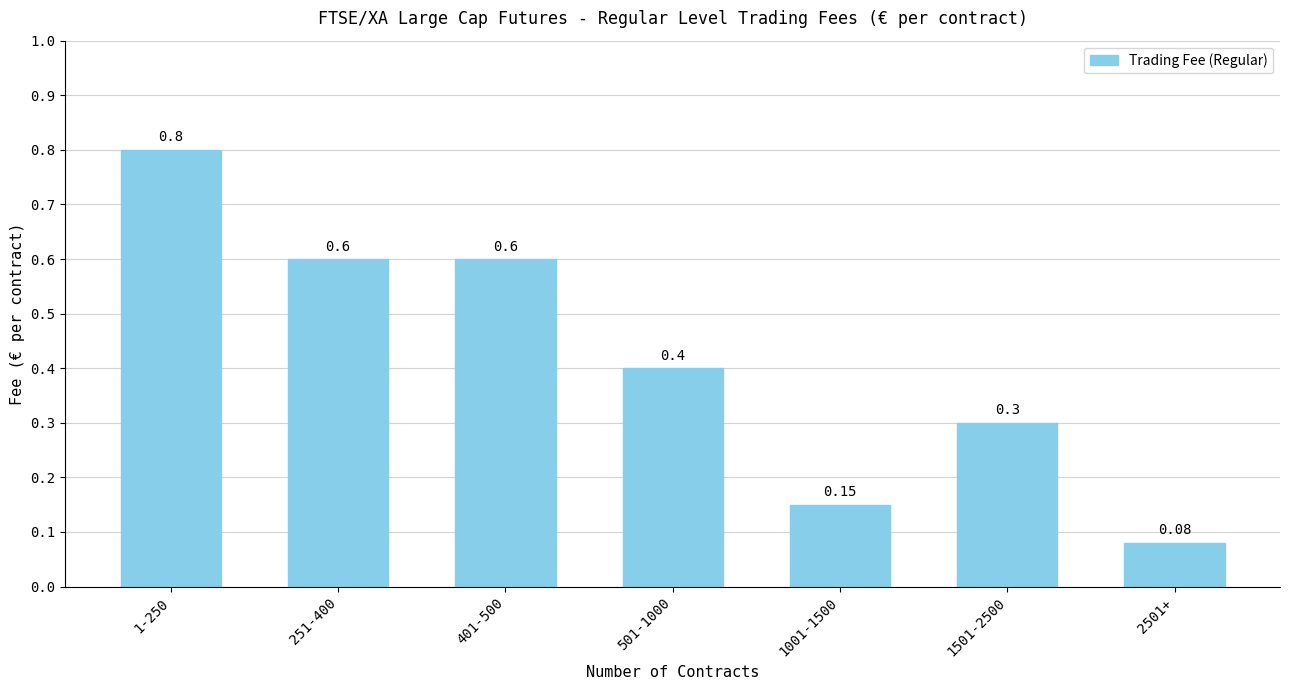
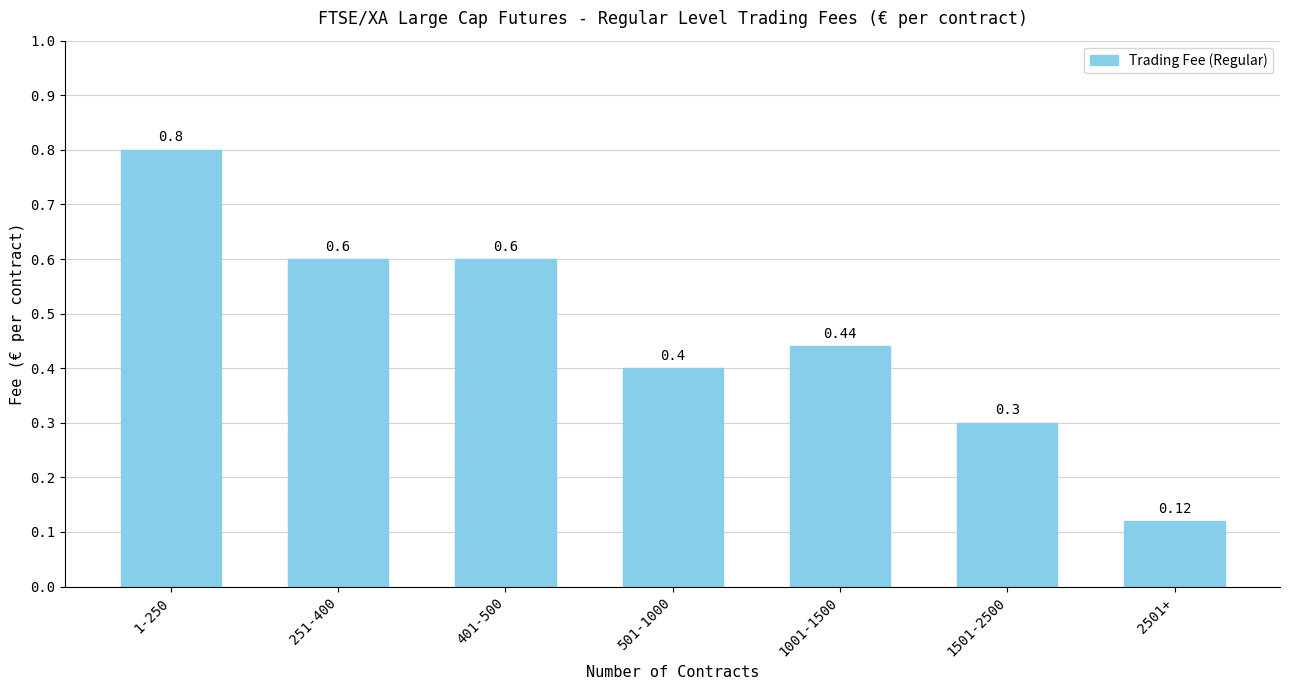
1001-1500: 0.15 -> 0.44
2501+: 0.08 -> 0.12
